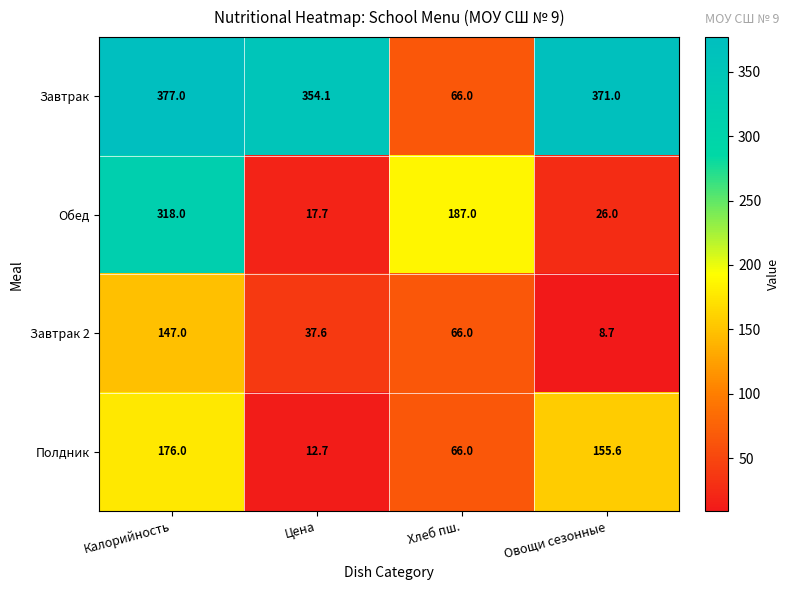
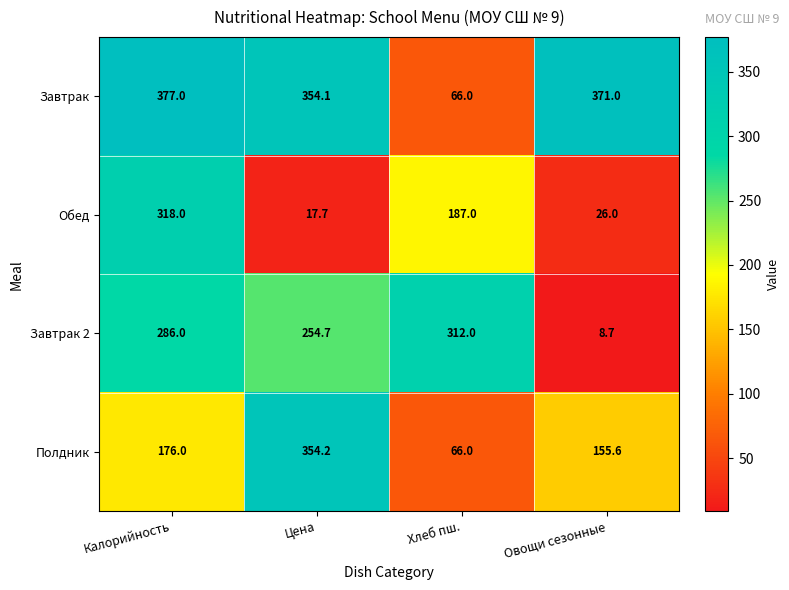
Завтрак 2, Калорийность: 147.0 -> 286.0
Завтрак 2, Цена: 37.6 -> 254.7
Завтрак 2, Хлеб пш.: 66.0 -> 312.0
Полдник, Цена: 12.7 -> 354.2
